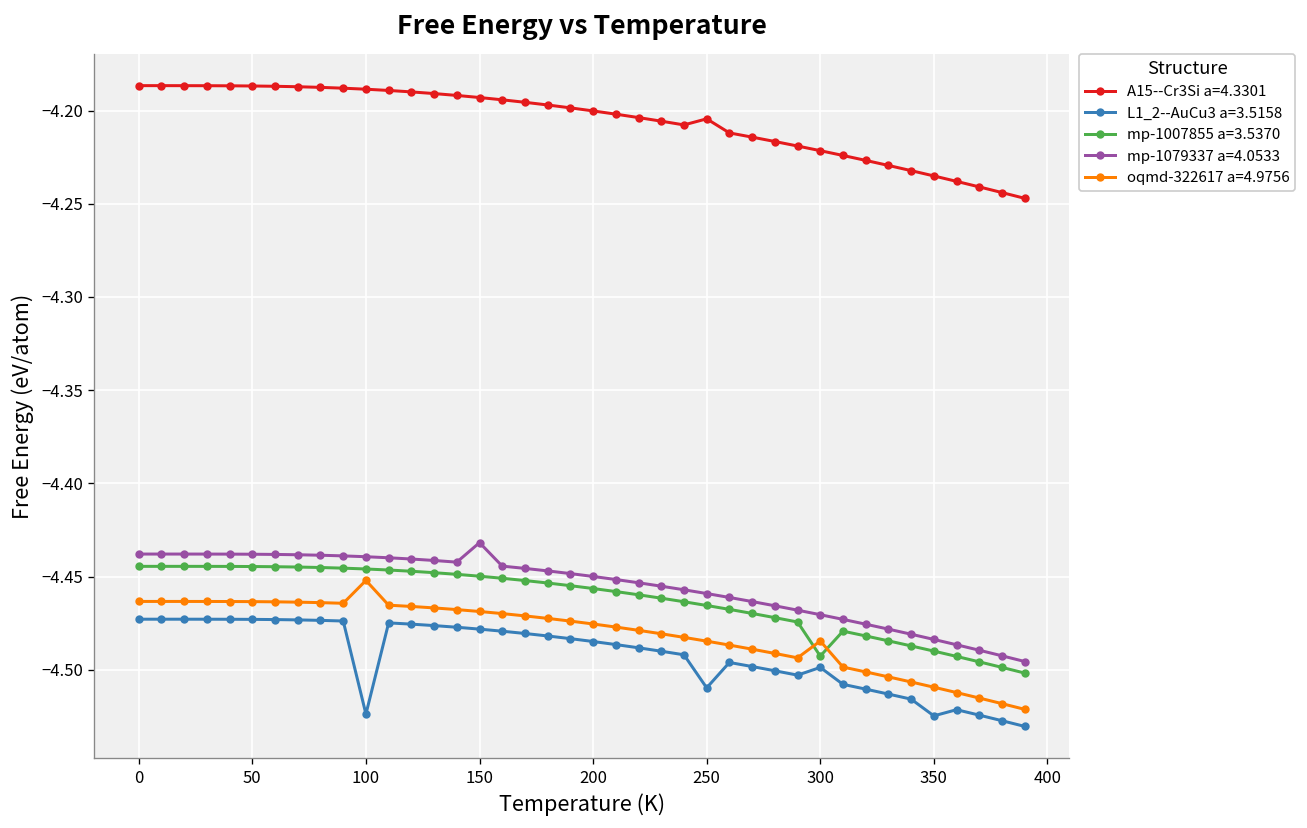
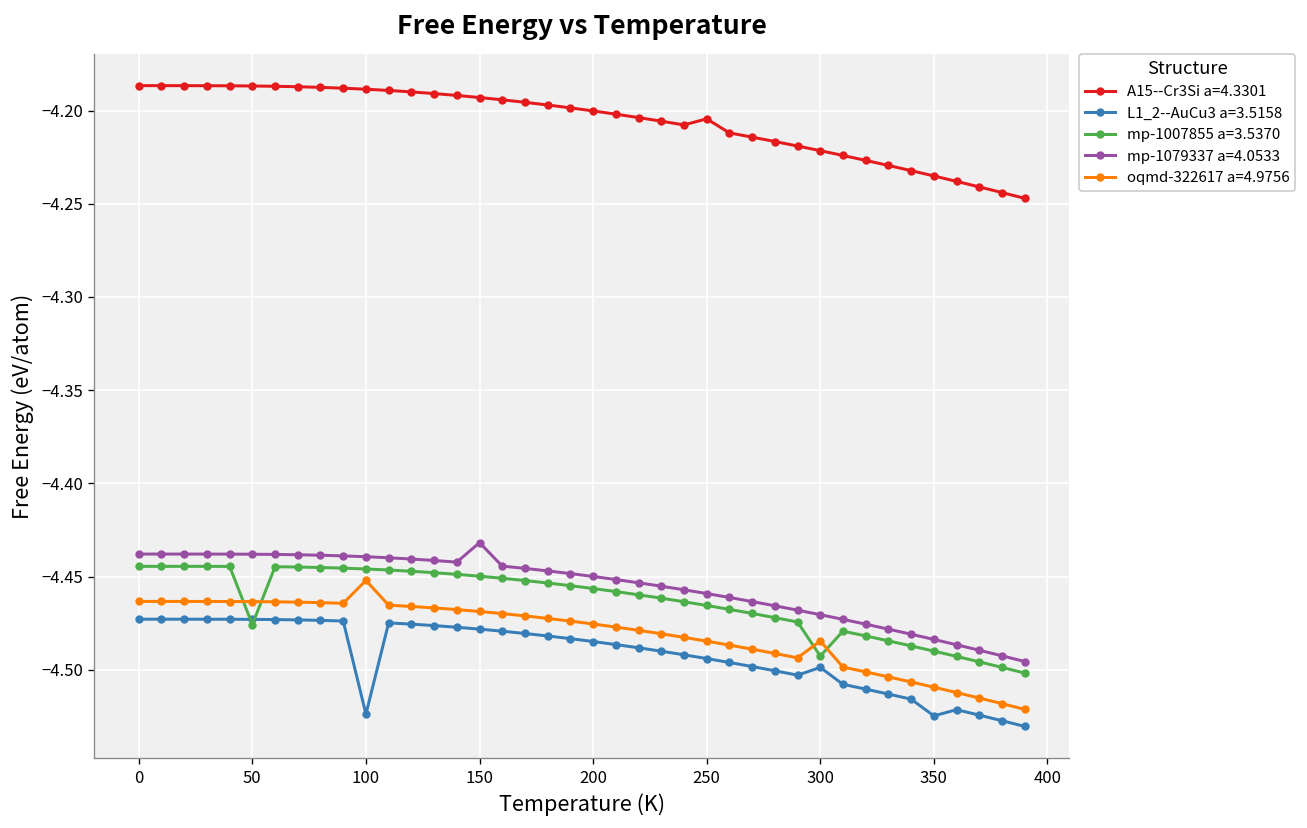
mp-1007855 a=3.5370, 50: -4.445 -> -4.476
L1_2--AuCu3 a=3.5158, 250: -4.510 -> -4.494
